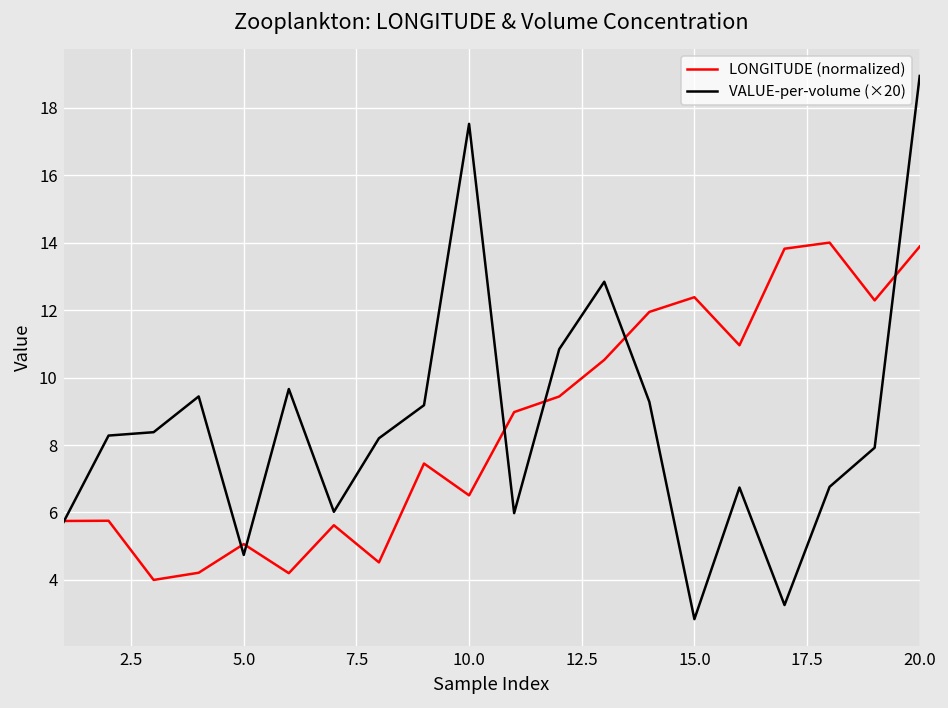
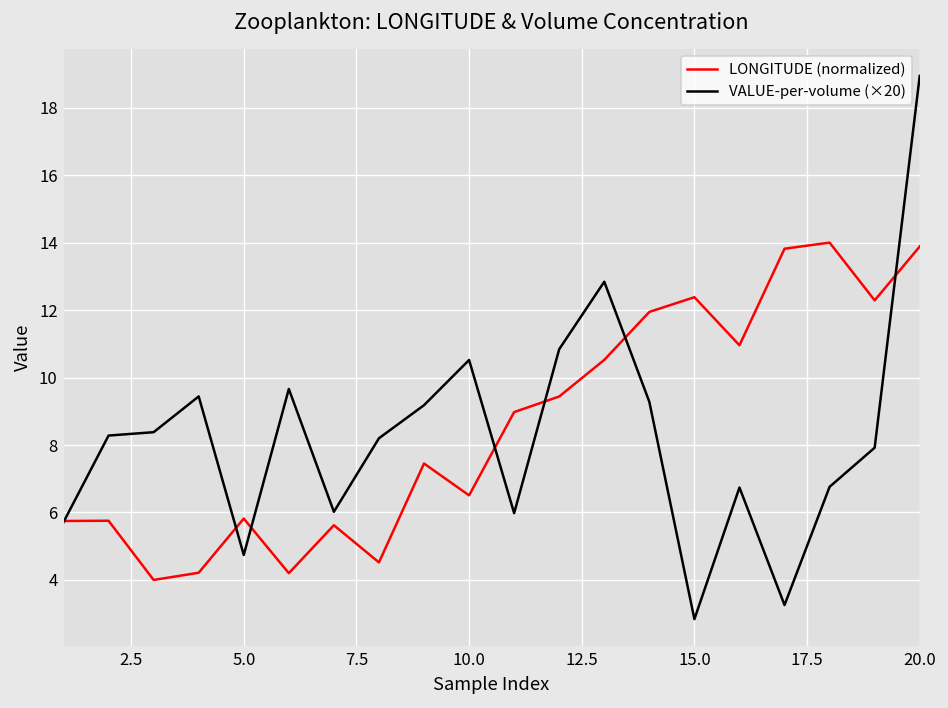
LONGITUDE (normalized), 5.0: 5.1 -> 5.8
VALUE-per-volume (×20), 10.0: 17.5 -> 10.5
